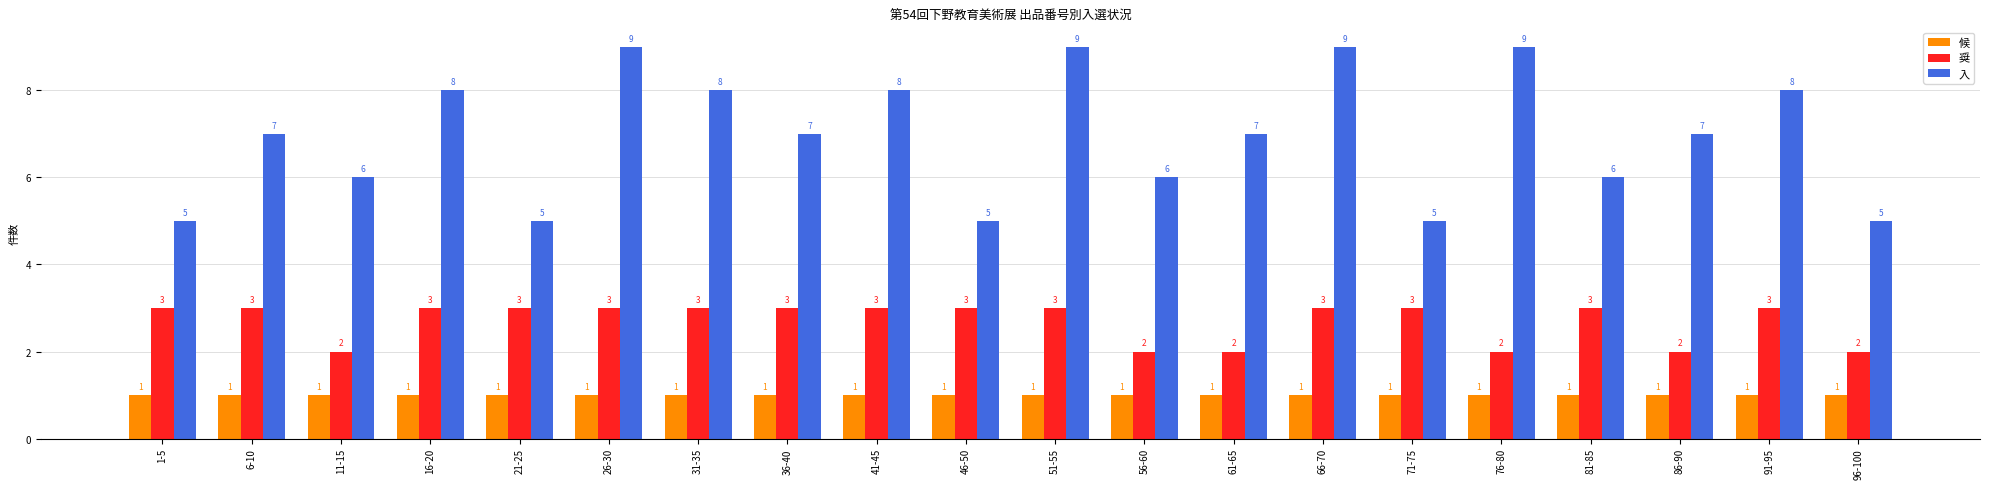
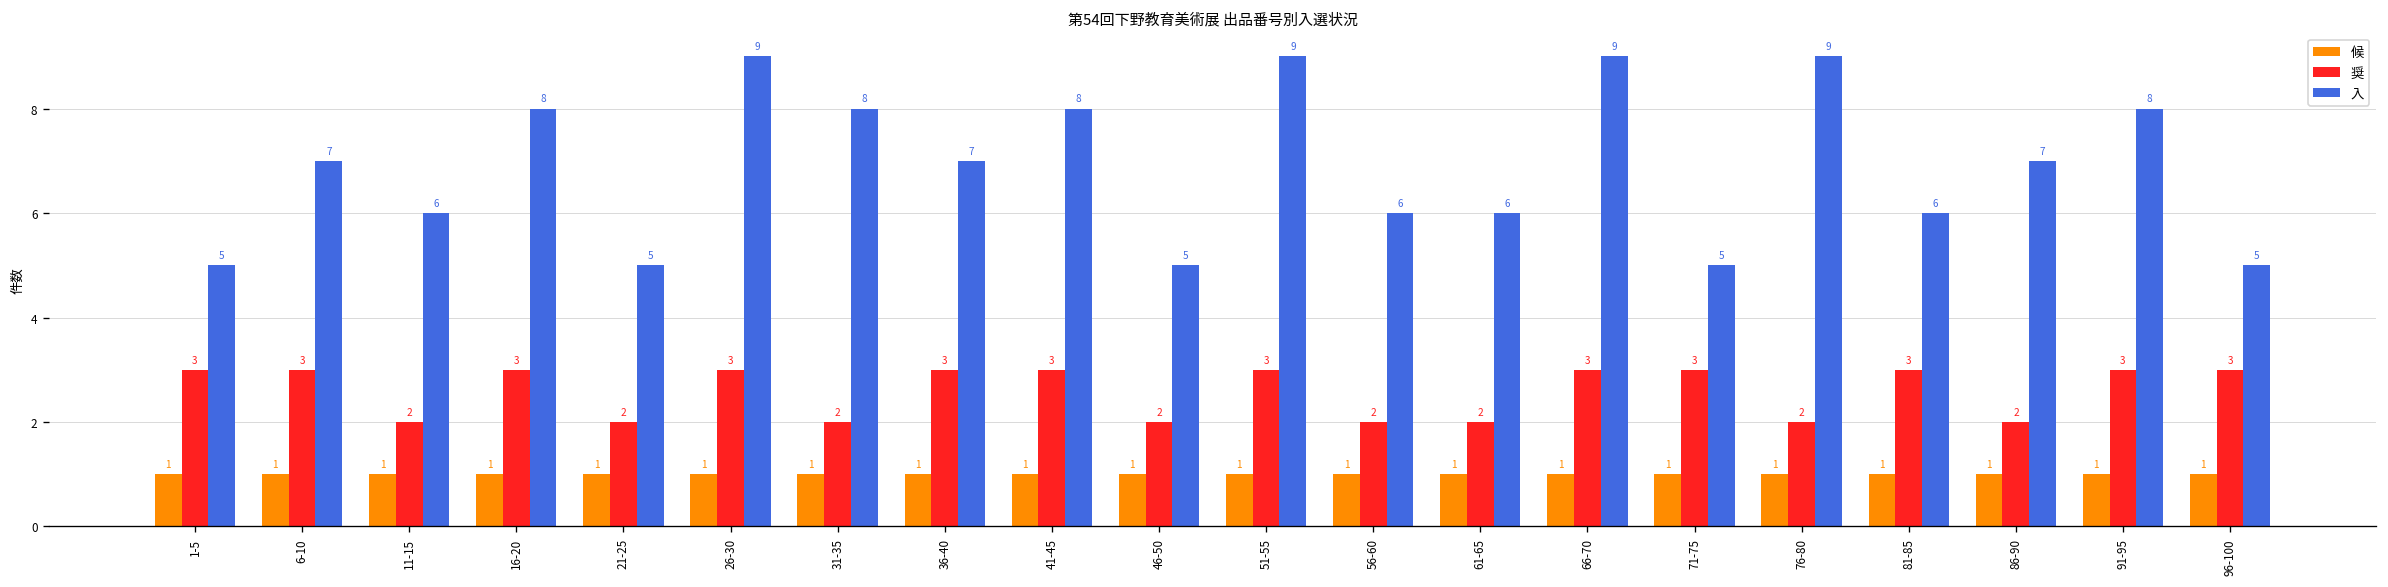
奨, 21-25: 3 -> 2
奨, 31-35: 3 -> 2
奨, 46-50: 3 -> 2
入, 61-65: 7 -> 6
奨, 96-100: 2 -> 3
